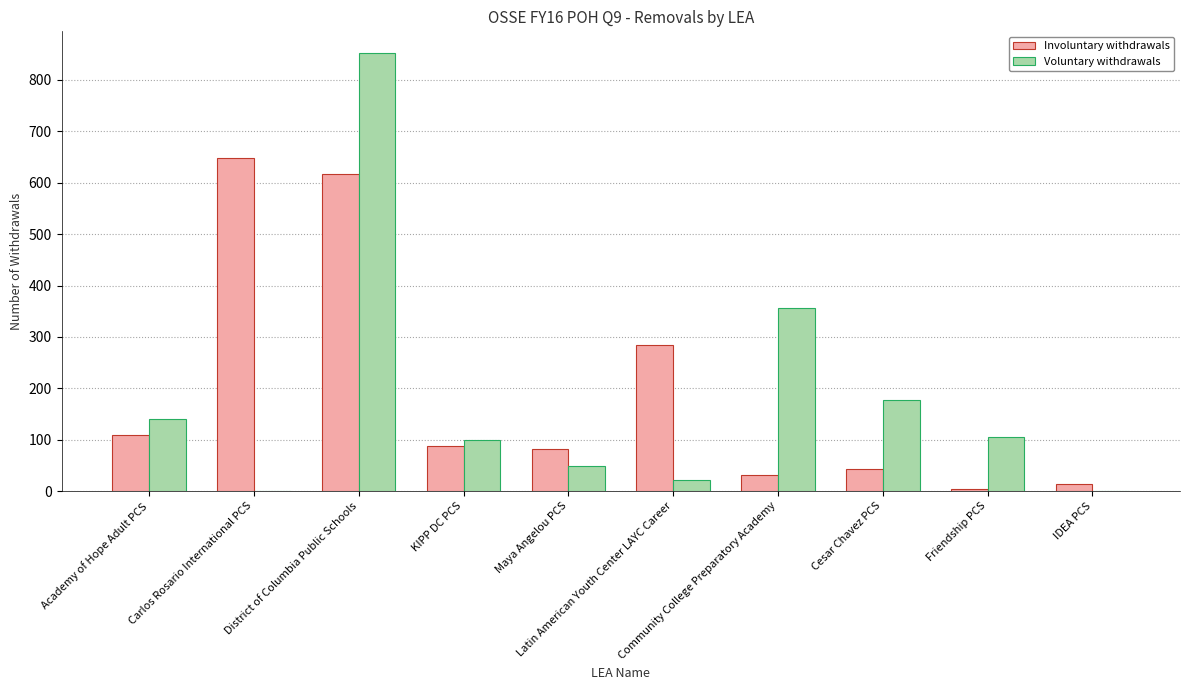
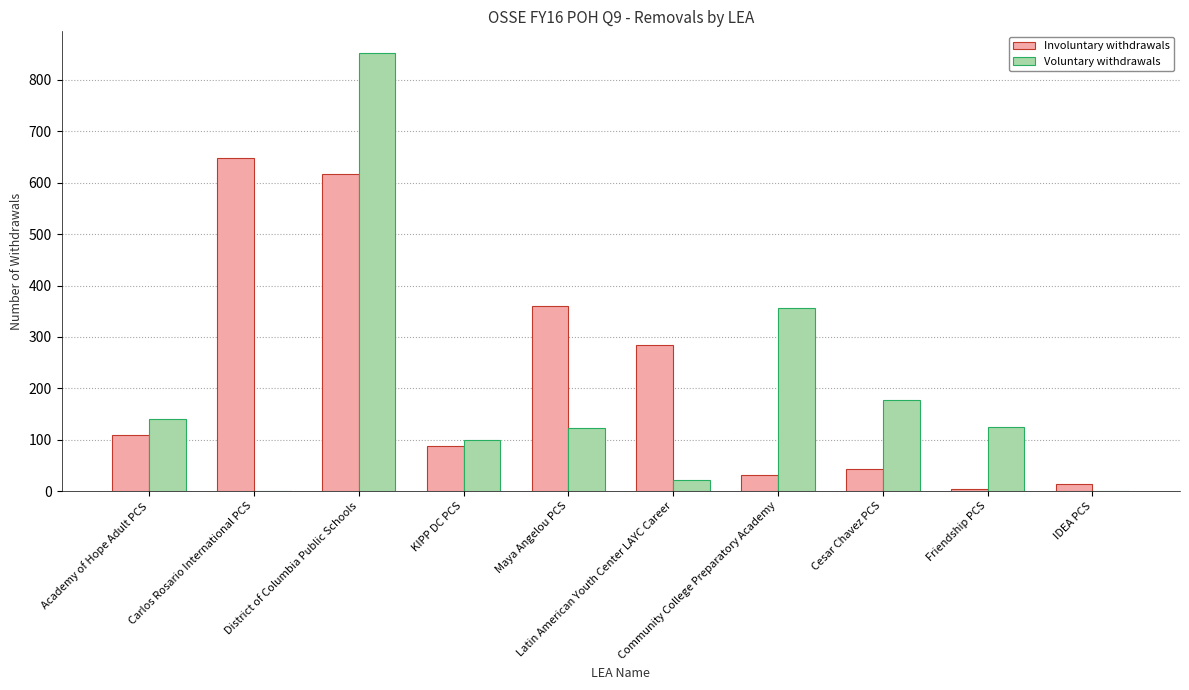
Involuntary withdrawals, Maya Angelou PCS: 80 -> 360
Voluntary withdrawals, Maya Angelou PCS: 50 -> 120
Voluntary withdrawals, Friendship PCS: 110 -> 120
